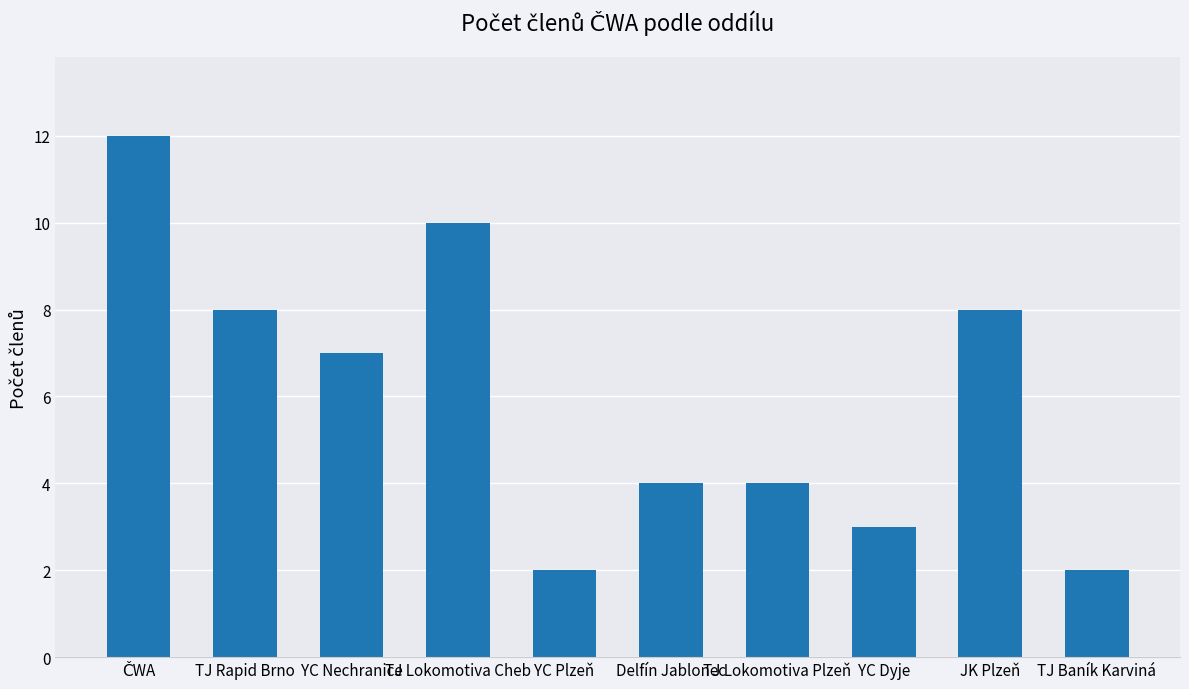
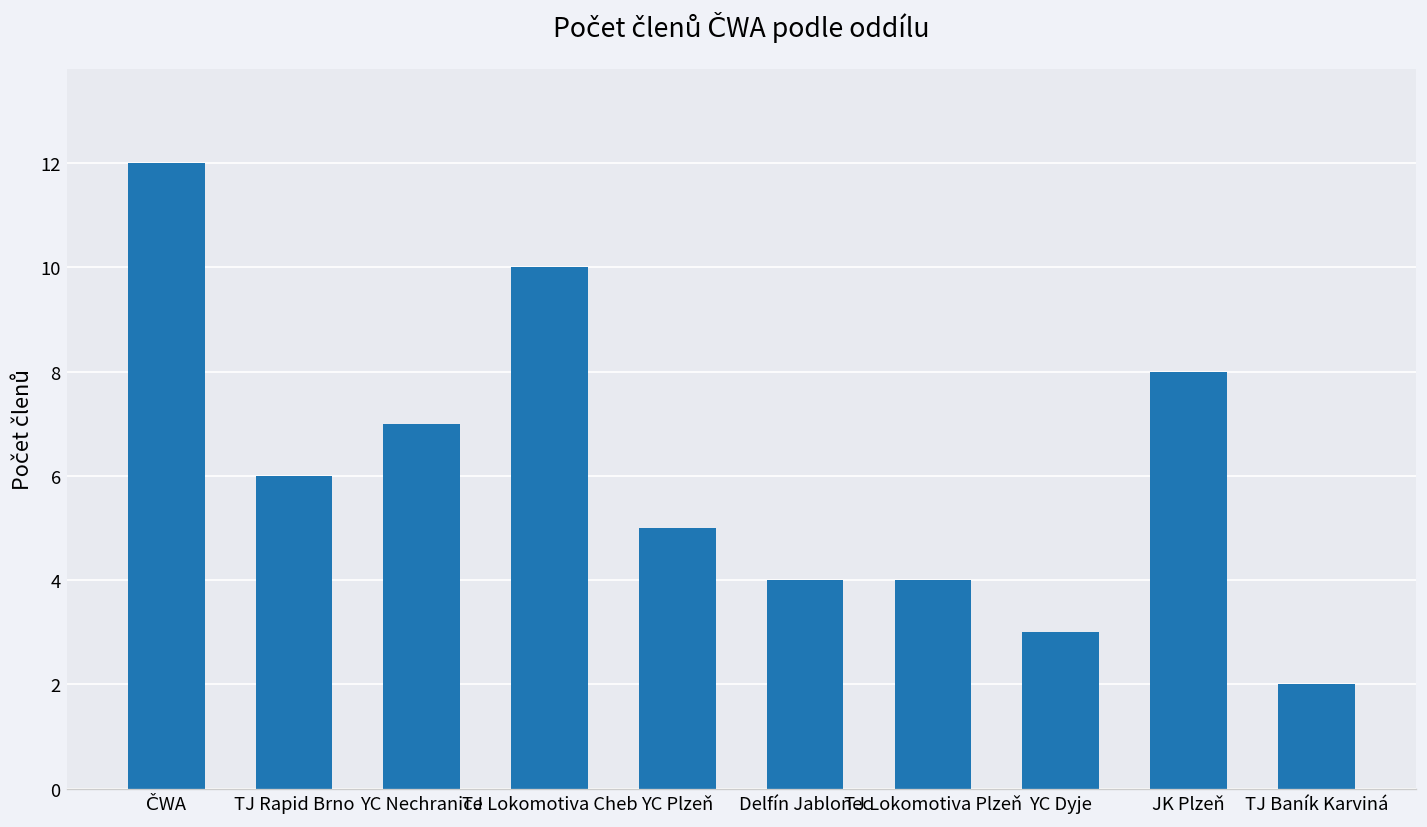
TJ Rapid Brno: 8 -> 6
YC Plzeň: 2 -> 5
